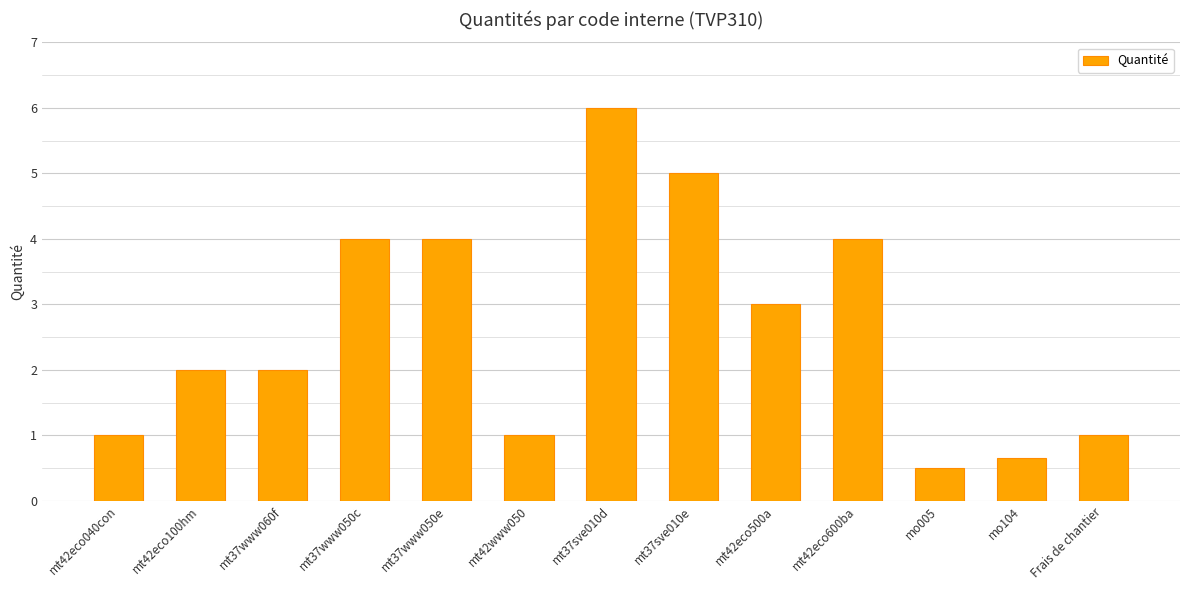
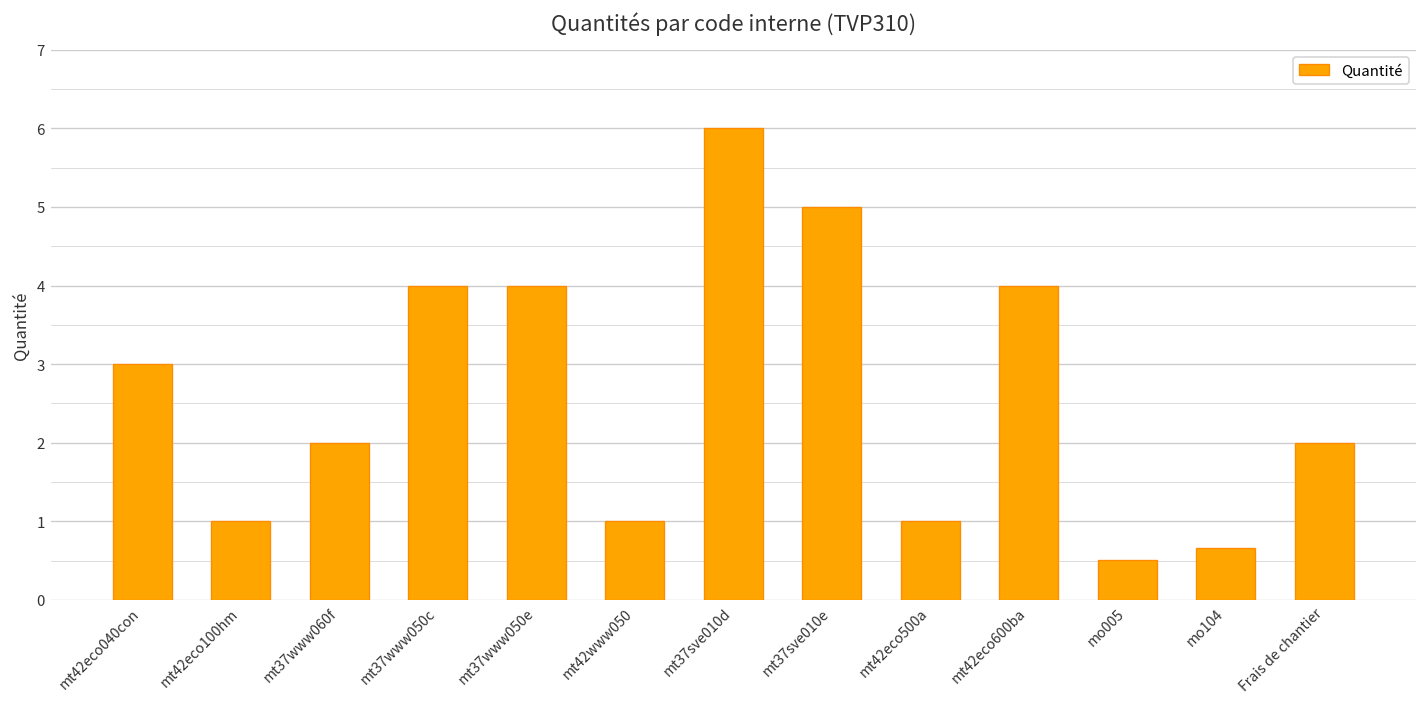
mt42eco040con: 1 -> 3
mt42eco100hm: 2 -> 1
mt42eco500a: 3 -> 1
Frais de chantier: 1 -> 2
